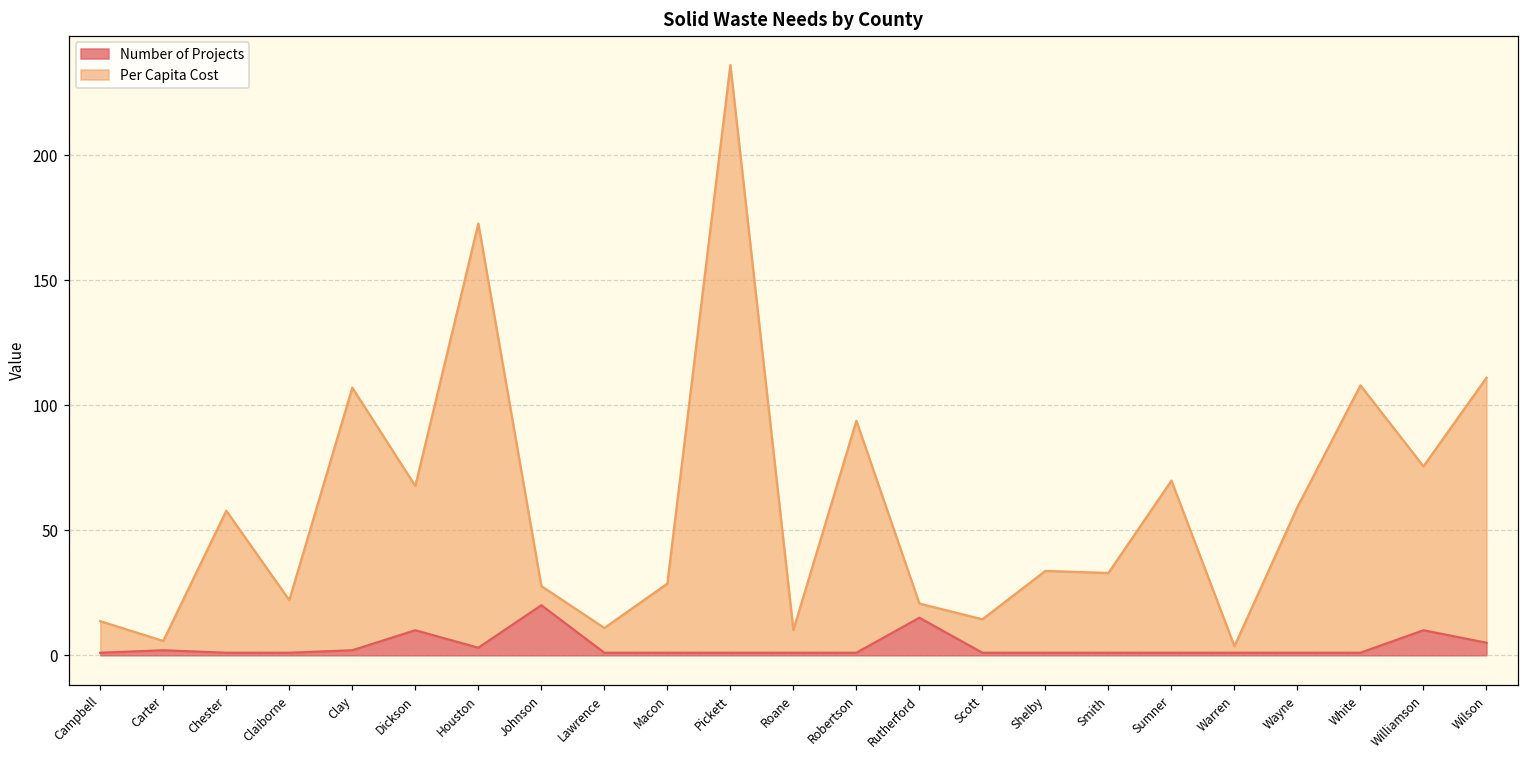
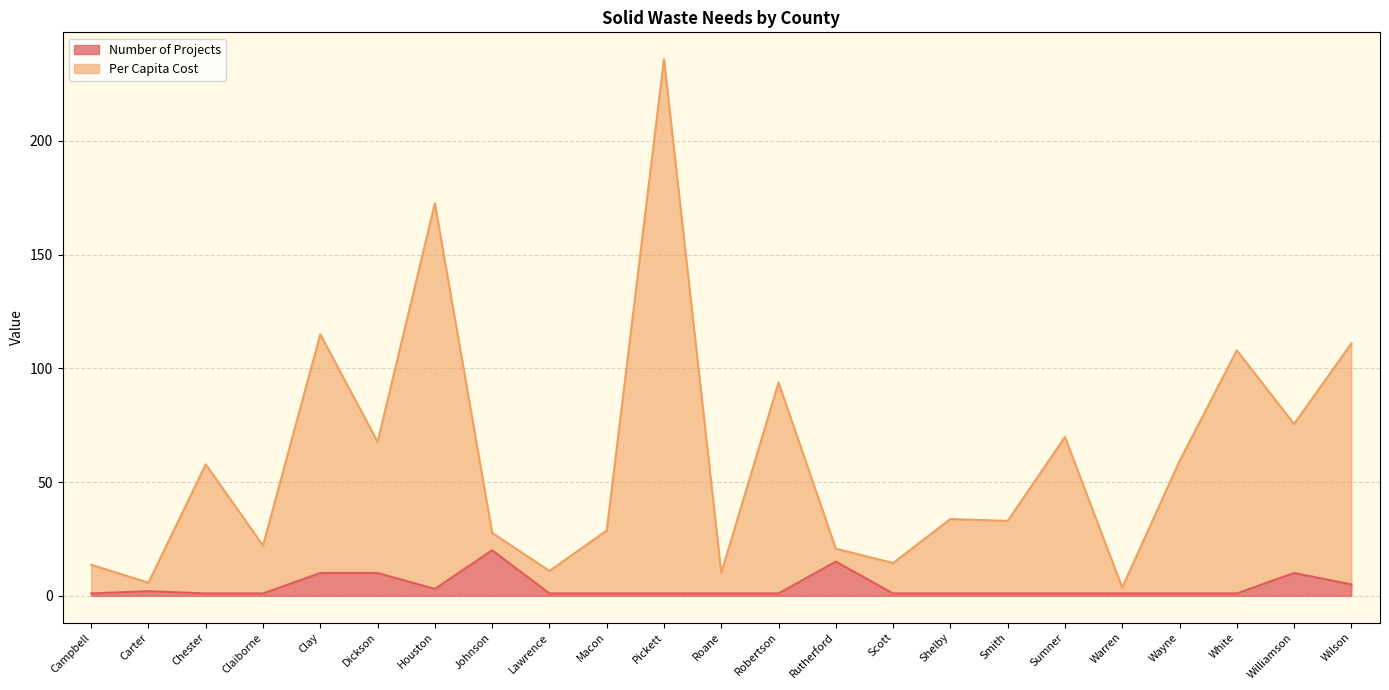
Number of Projects, Clay: 2 -> 10
